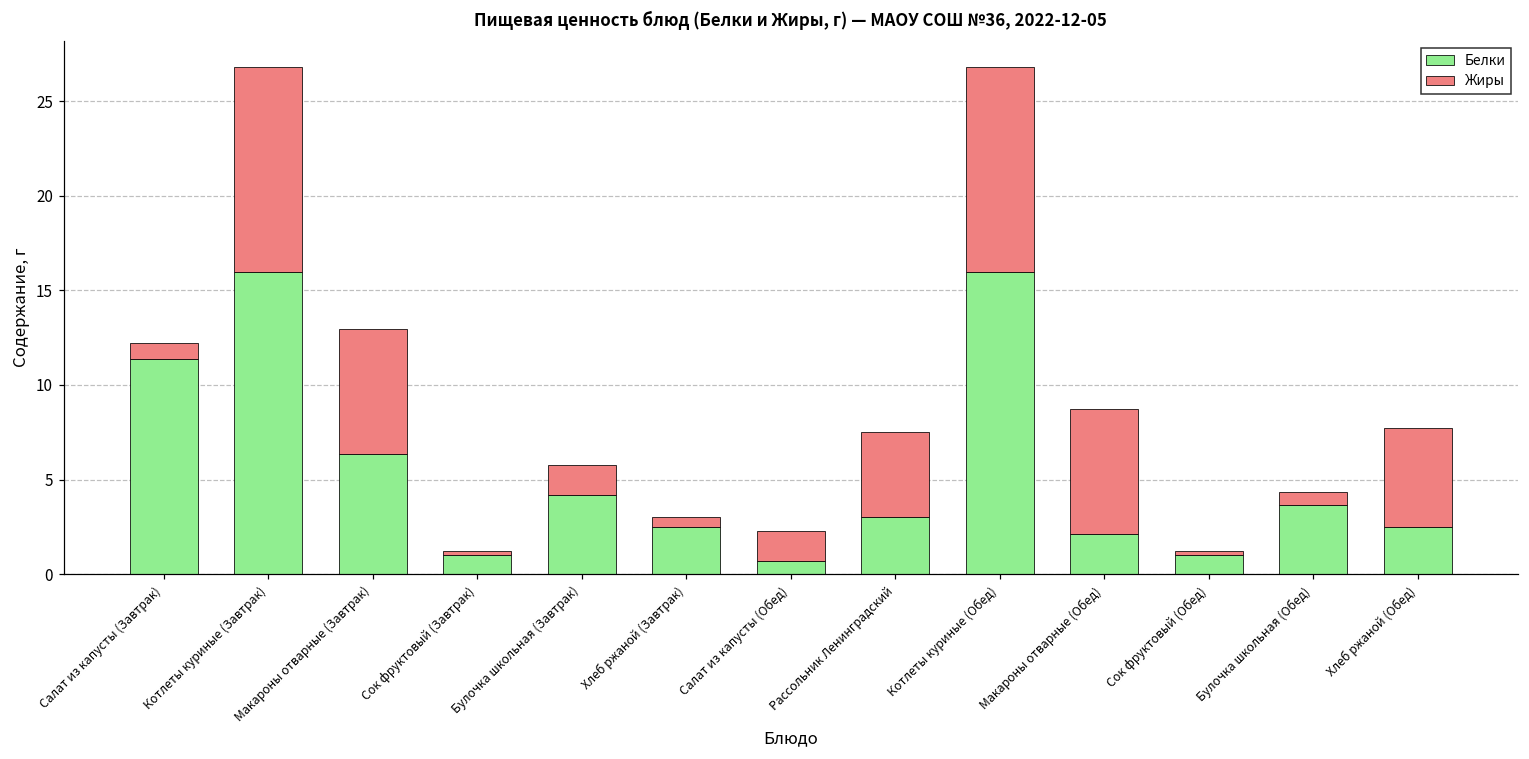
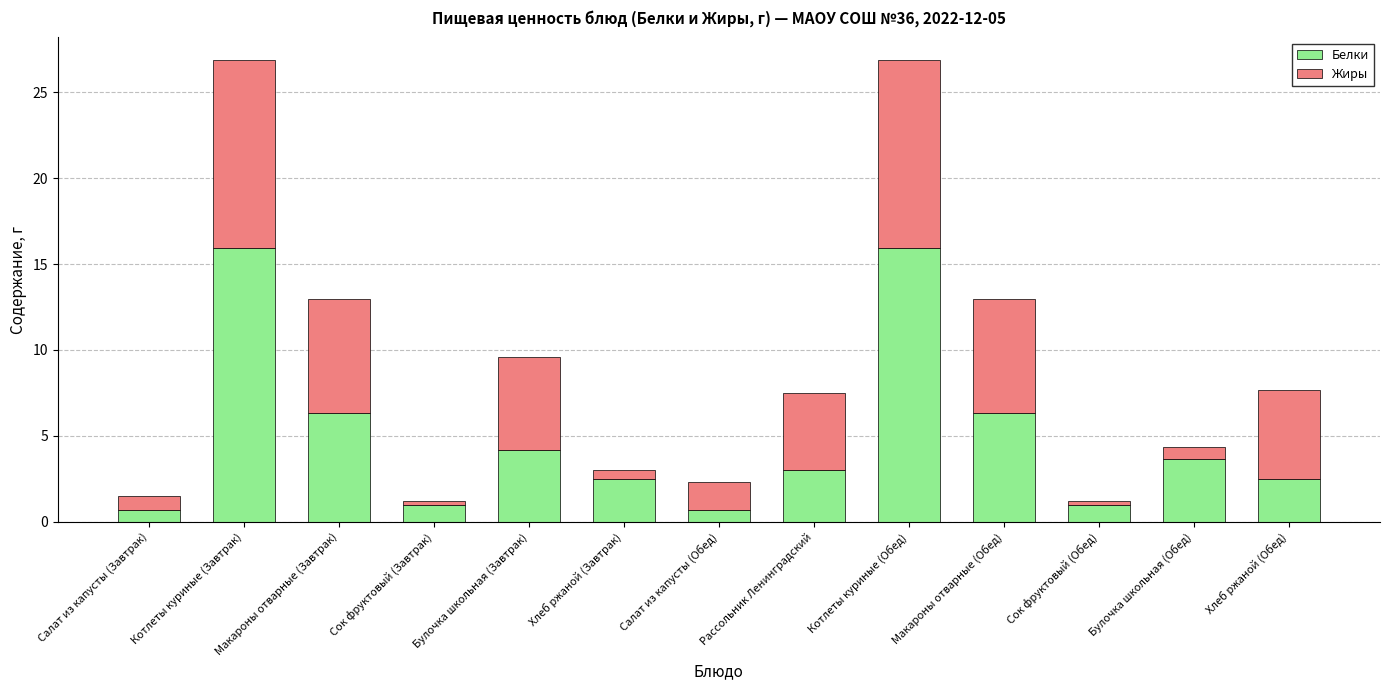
Белки, Салат из капусты (Завтрак): 11.4 -> 0.7
Жиры, Булочка школьная (Завтрак): 1.6 -> 5.4
Белки, Макароны отварные (Обед): 2.1 -> 6.4
